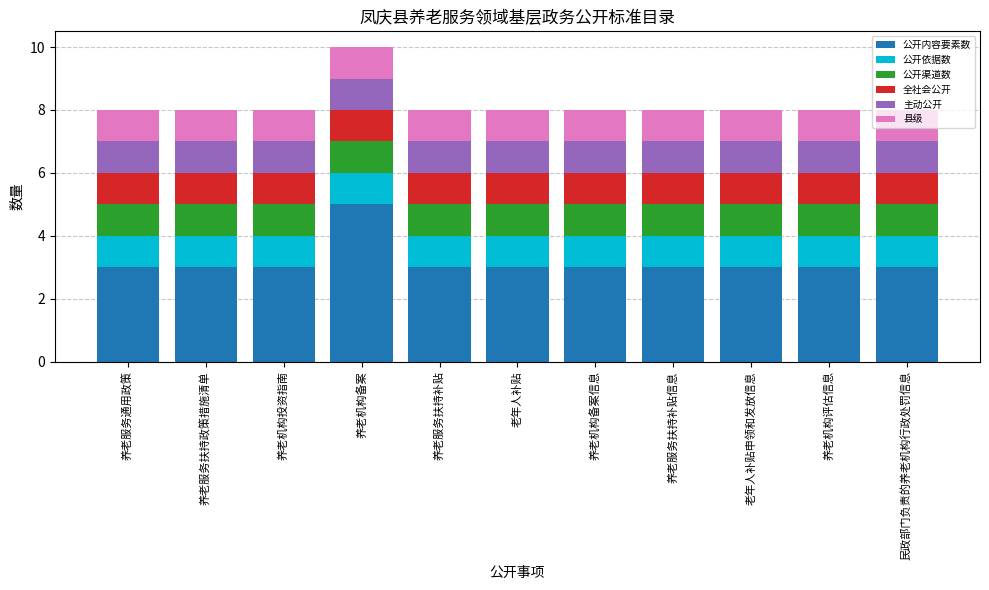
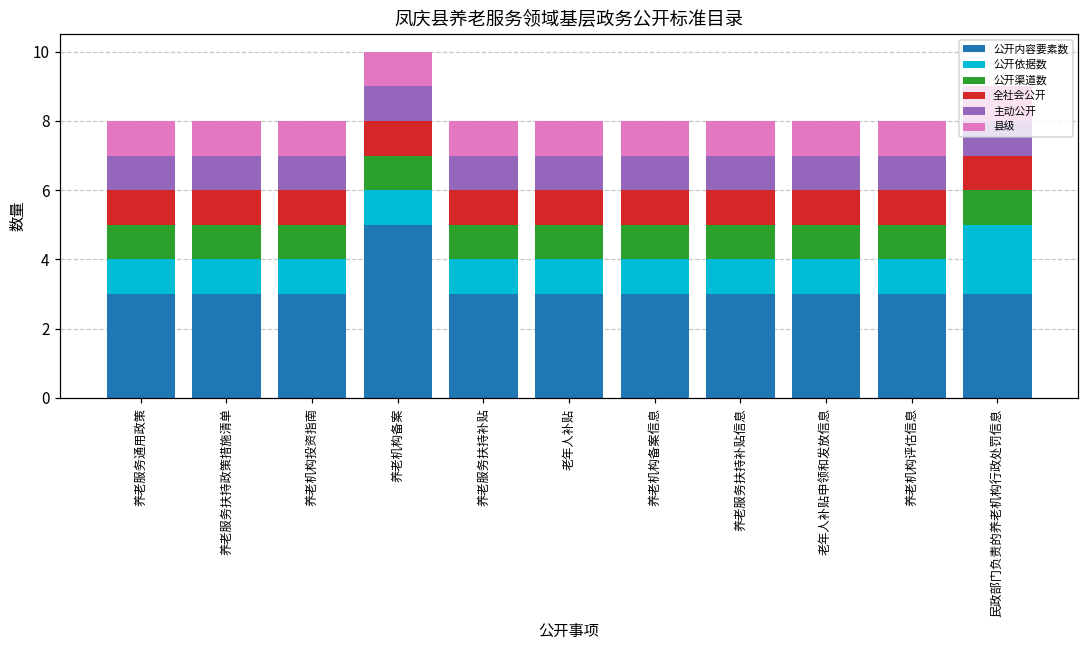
公开依据数, 民政部门负责的养老机构行政处罚信息: 1 -> 2
